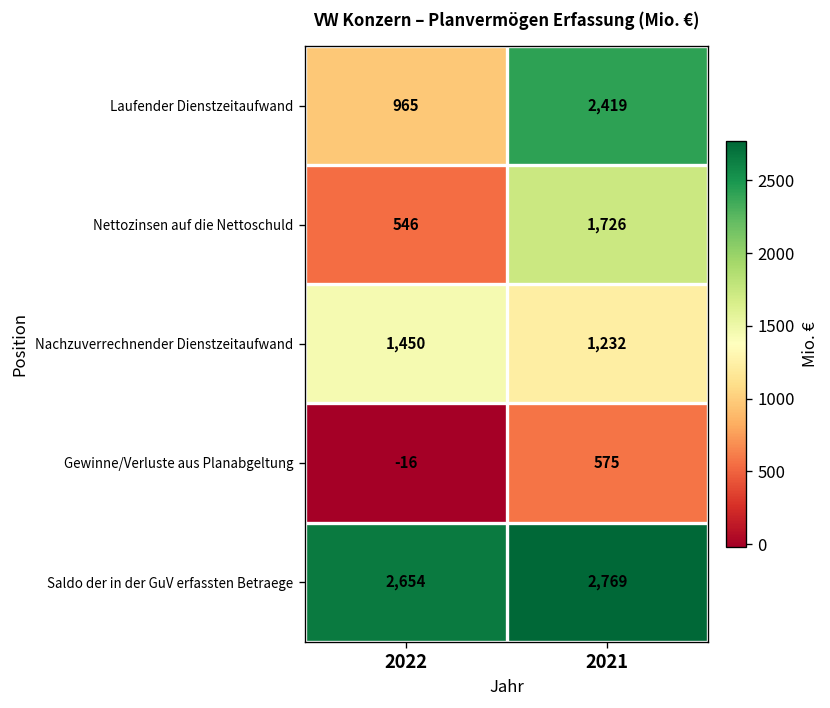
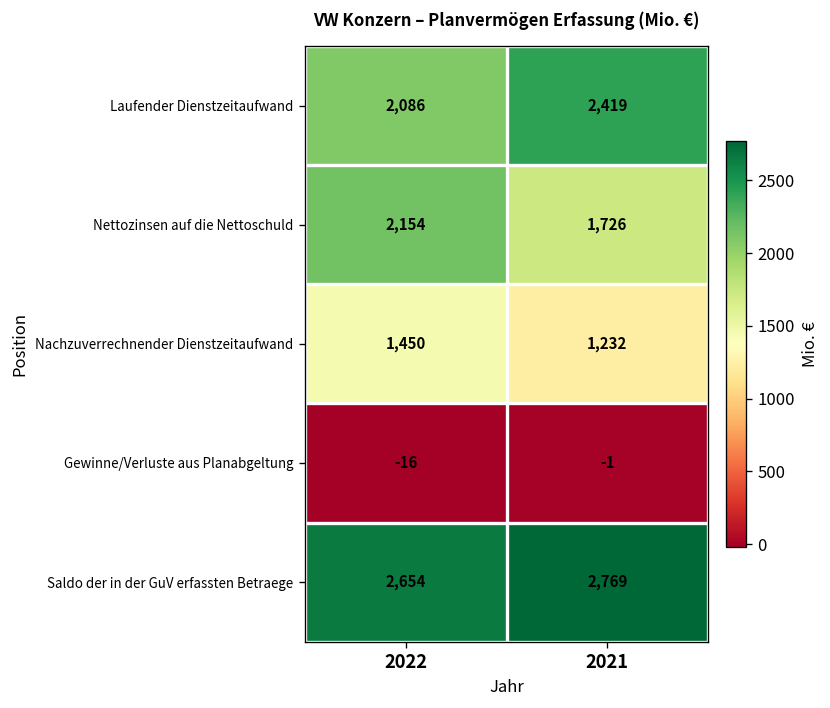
Laufender Dienstzeitaufwand, 2022: 965 -> 2,086
Nettozinsen auf die Nettoschuld, 2022: 546 -> 2,154
Gewinne/Verluste aus Planabgeltung, 2021: 575 -> -1
